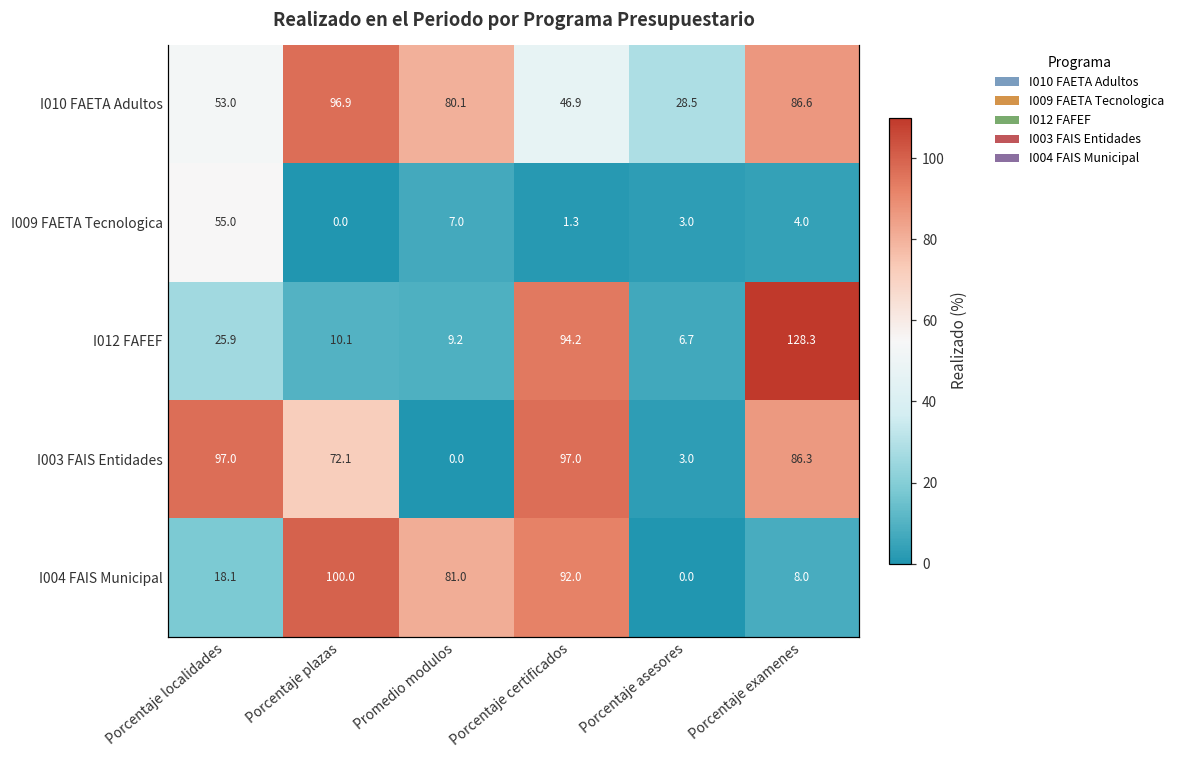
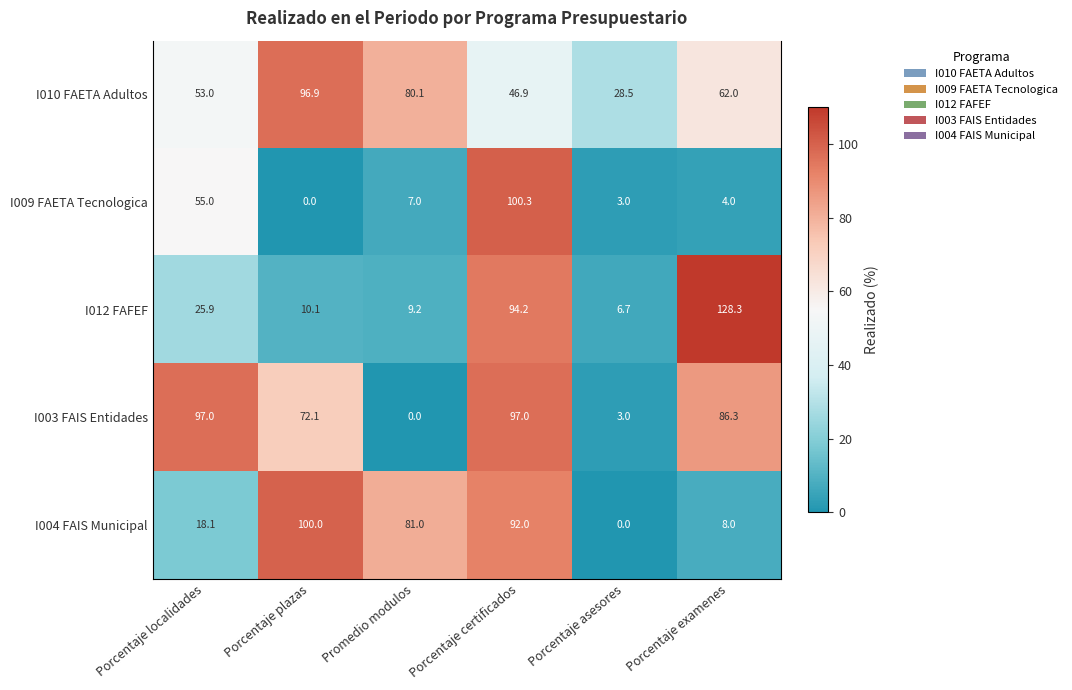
I010 FAETA Adultos, Porcentaje examenes: 86.6 -> 62.0
I009 FAETA Tecnologica, Porcentaje certificados: 1.3 -> 100.3
